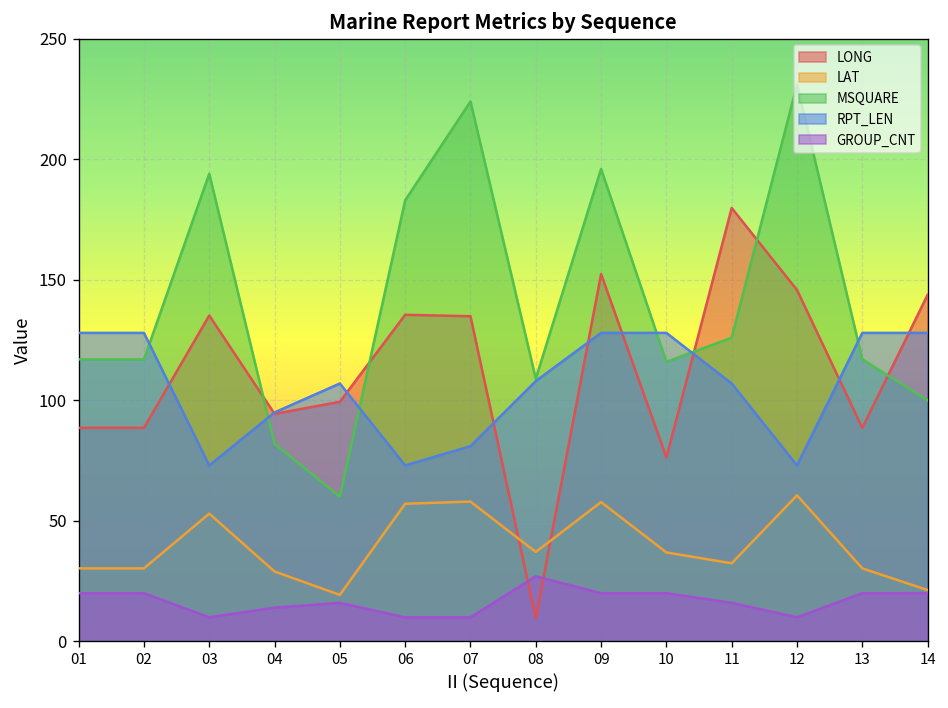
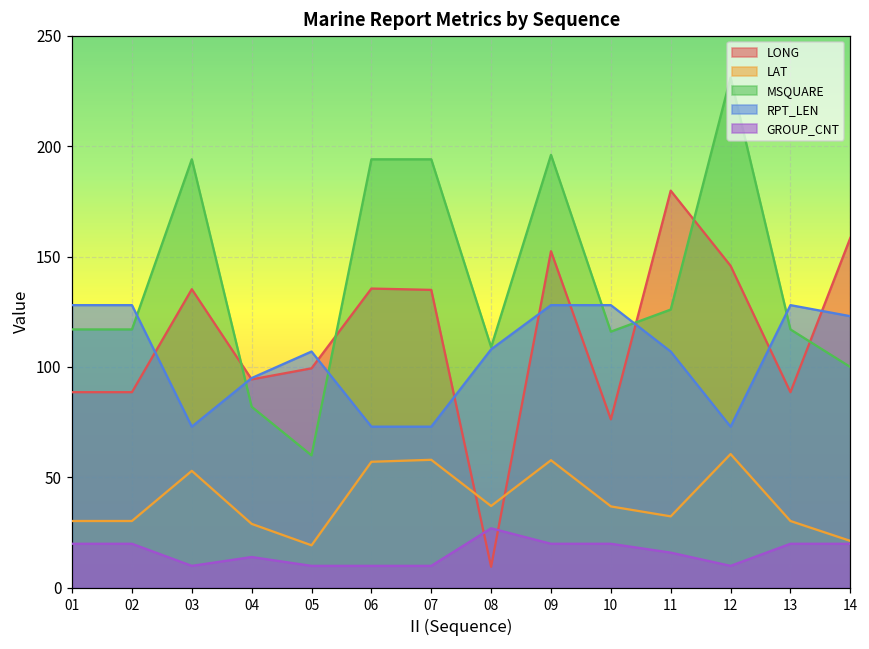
GROUP_CNT, 05: 16 -> 10
MSQUARE, 06: 183 -> 194
MSQUARE, 07: 224 -> 194
RPT_LEN, 07: 81 -> 73
LONG, 14: 144 -> 158
RPT_LEN, 14: 128 -> 123
